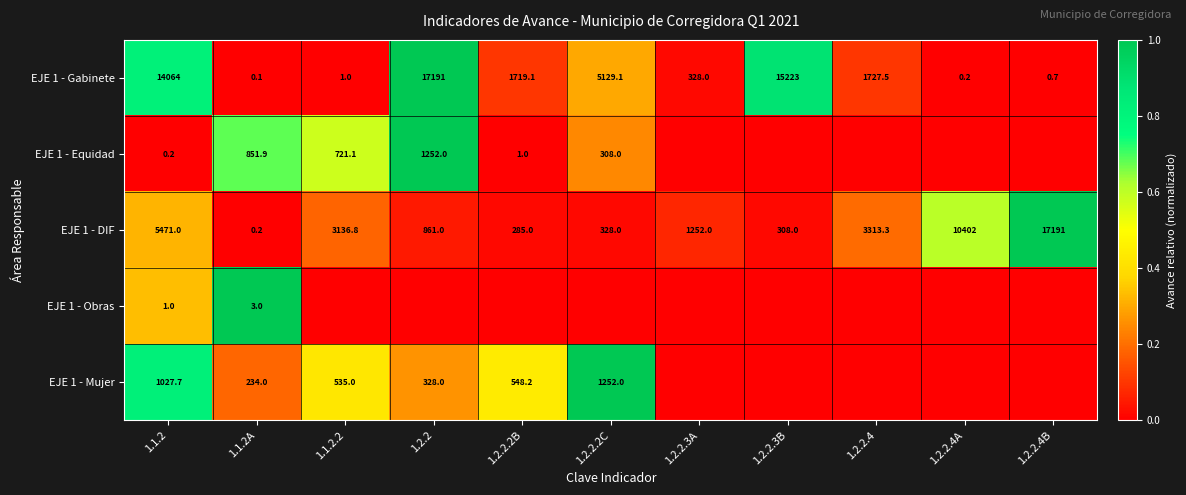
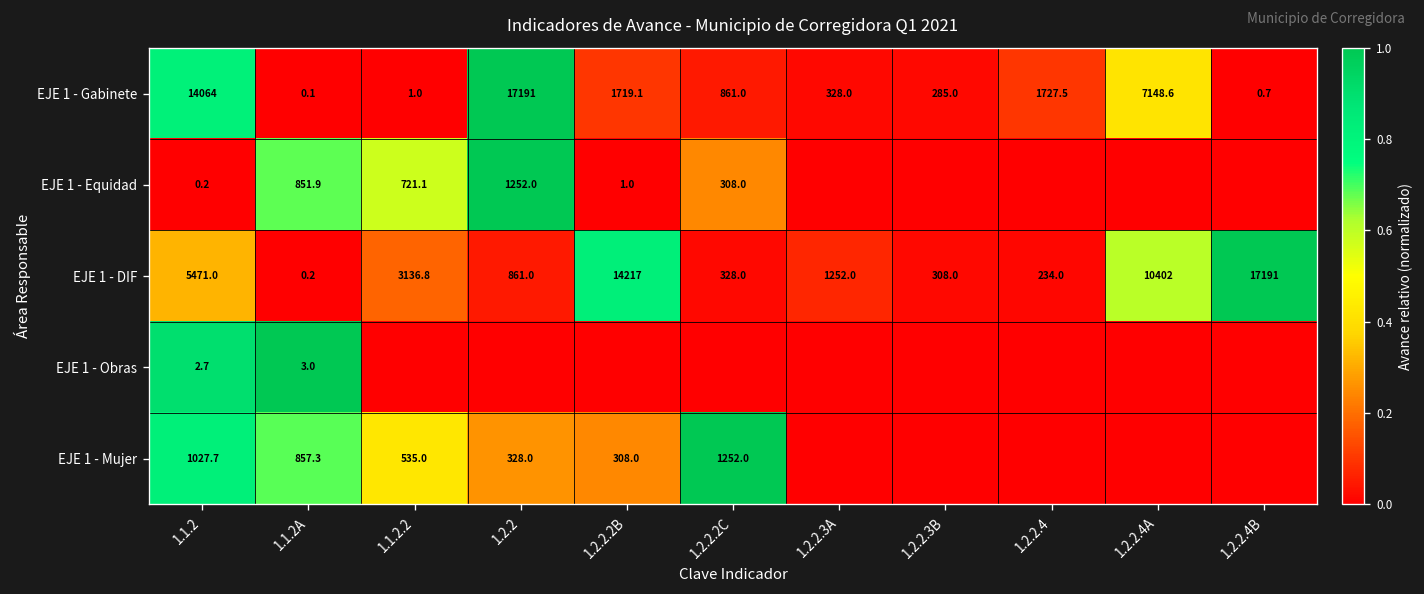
EJE 1 - Gabinete, 1.2.2.2C: 5129.1 -> 861.0
EJE 1 - Gabinete, 1.2.2.3B: 15223 -> 285.0
EJE 1 - Gabinete, 1.2.2.4A: 0.2 -> 7148.6
EJE 1 - DIF, 1.2.2.2B: 285.0 -> 14217
EJE 1 - DIF, 1.2.2.4: 3313.3 -> 234.0
EJE 1 - Obras, 1.1.2: 1.0 -> 2.7
EJE 1 - Mujer, 1.1.2A: 234.0 -> 857.3
EJE 1 - Mujer, 1.2.2.2B: 548.2 -> 308.0
